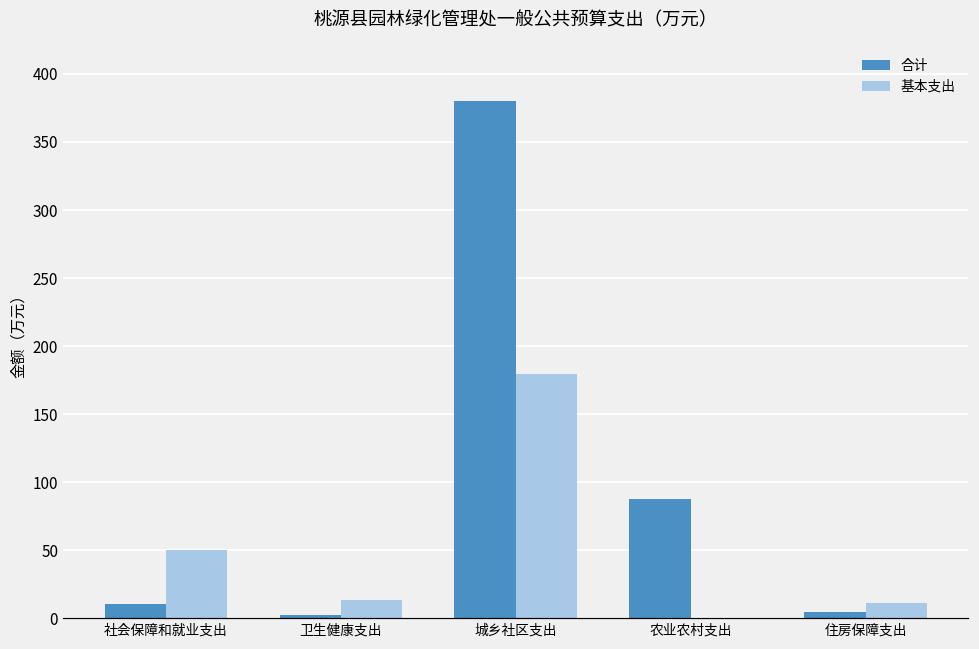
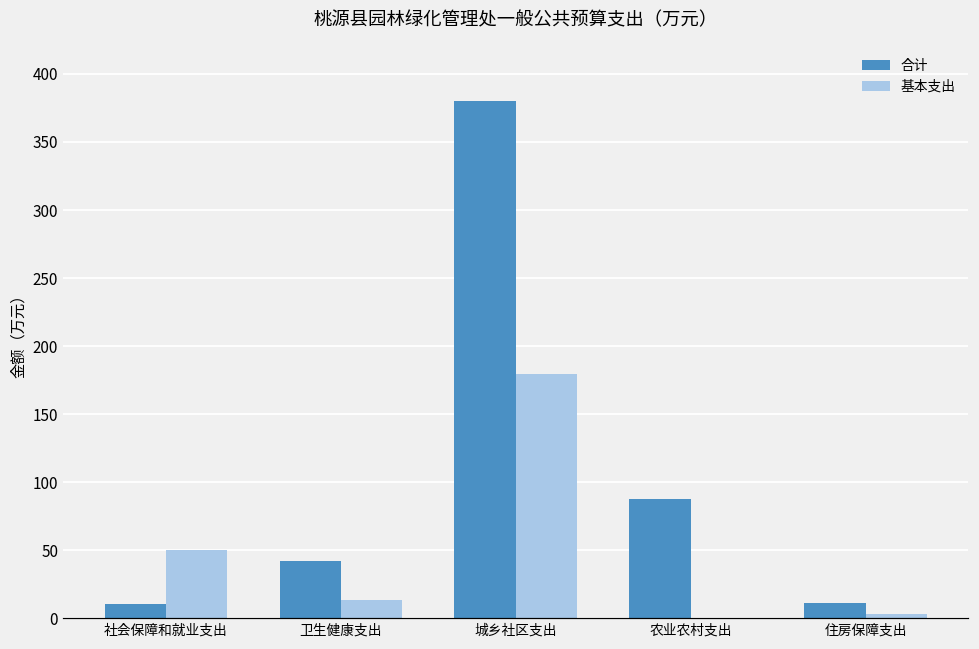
合计, 卫生健康支出: 2 -> 42
合计, 住房保障支出: 5 -> 11
基本支出, 住房保障支出: 11 -> 3
